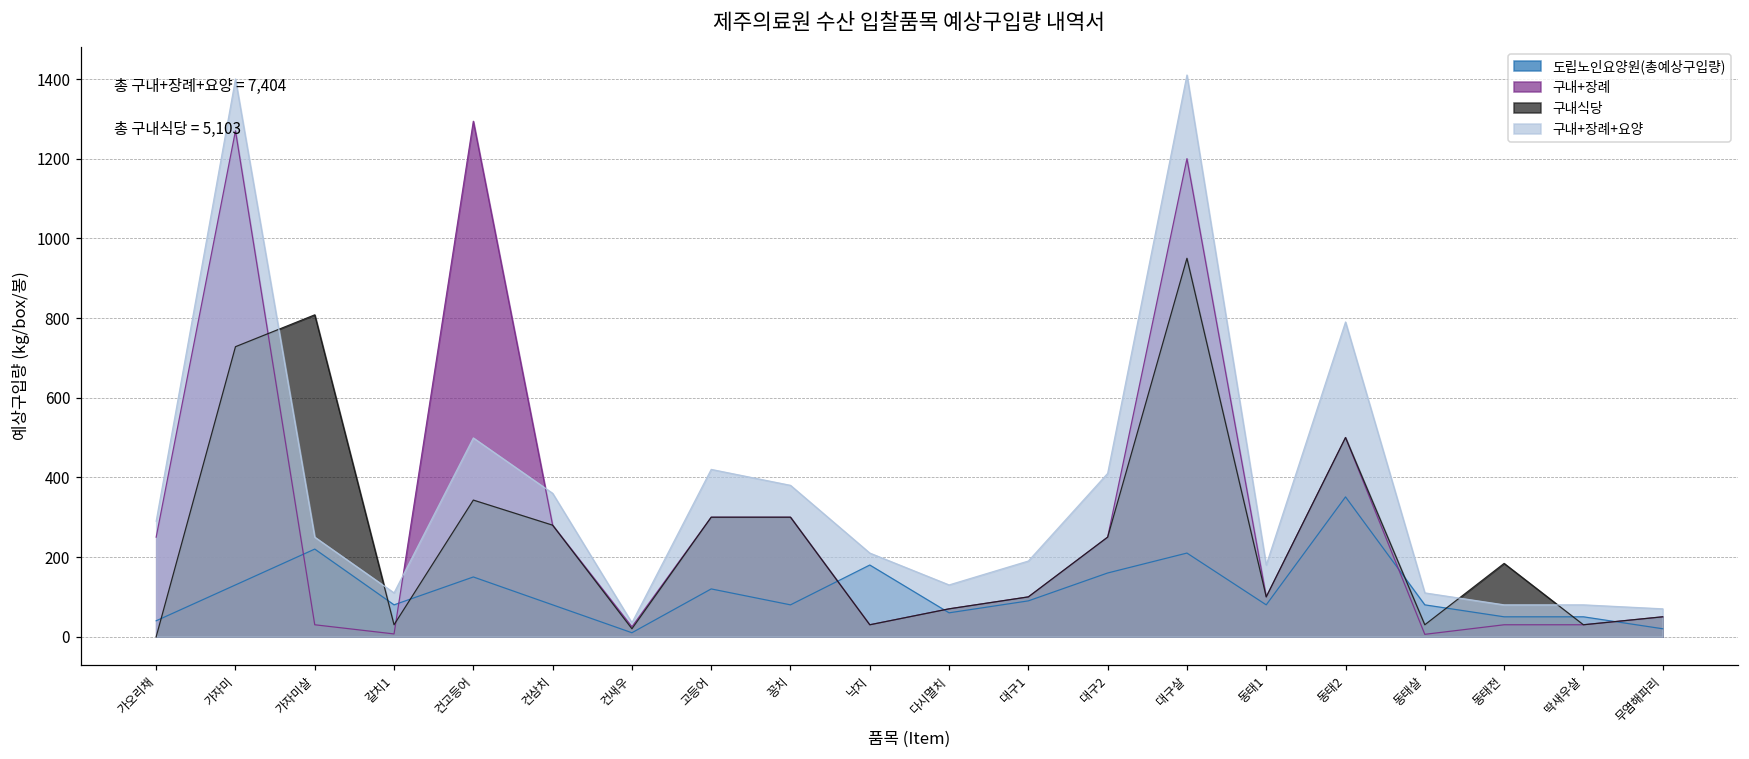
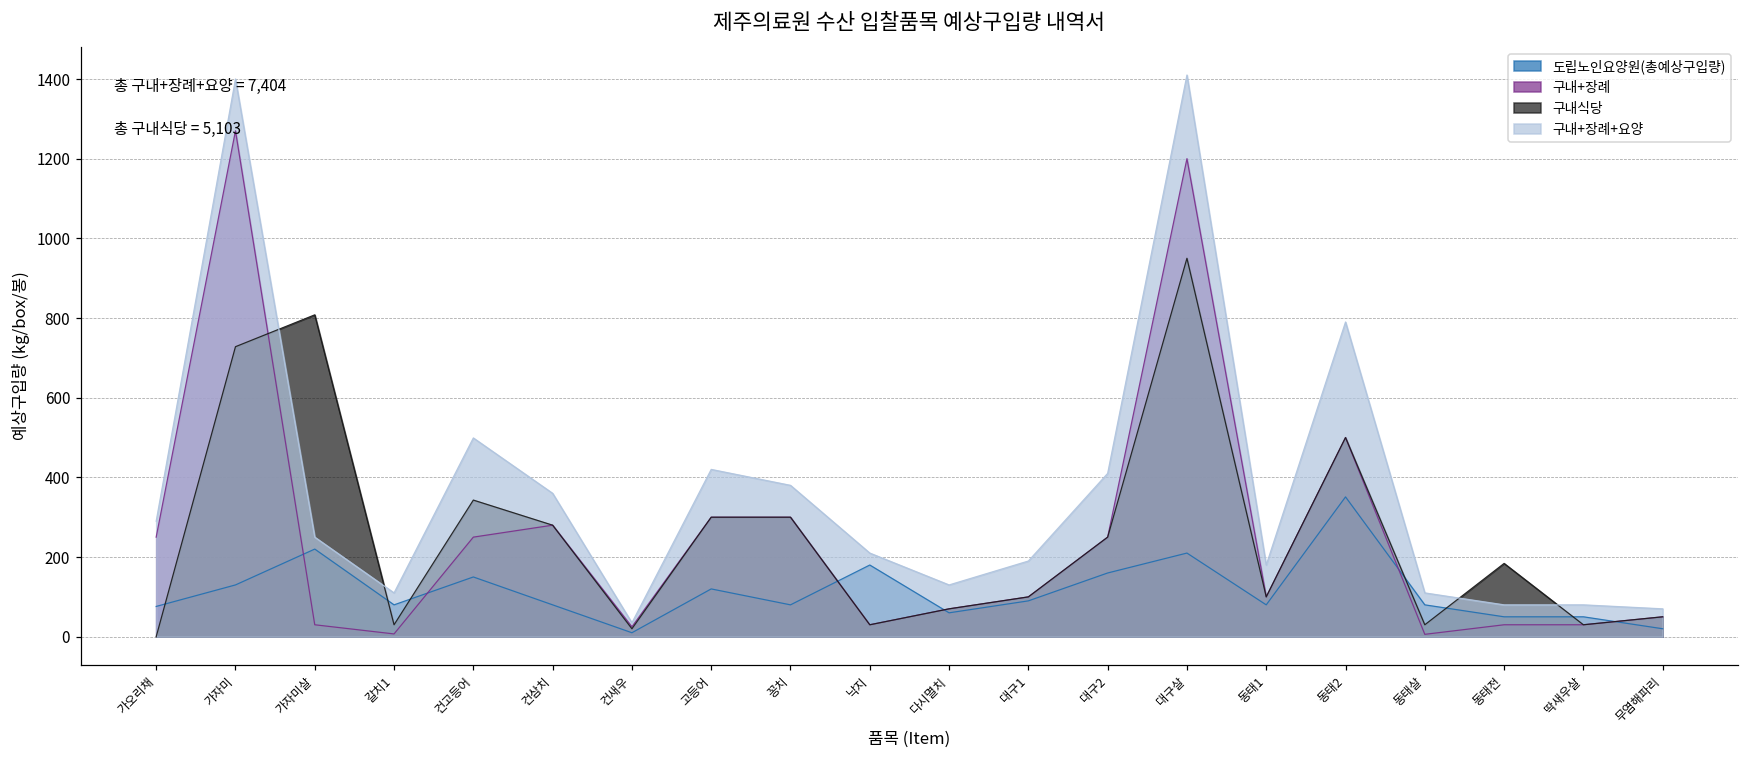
도립노인요양원(총예상구입량), 가오리채: 40 -> 80
구내+장례, 건고등어: 1290 -> 250
